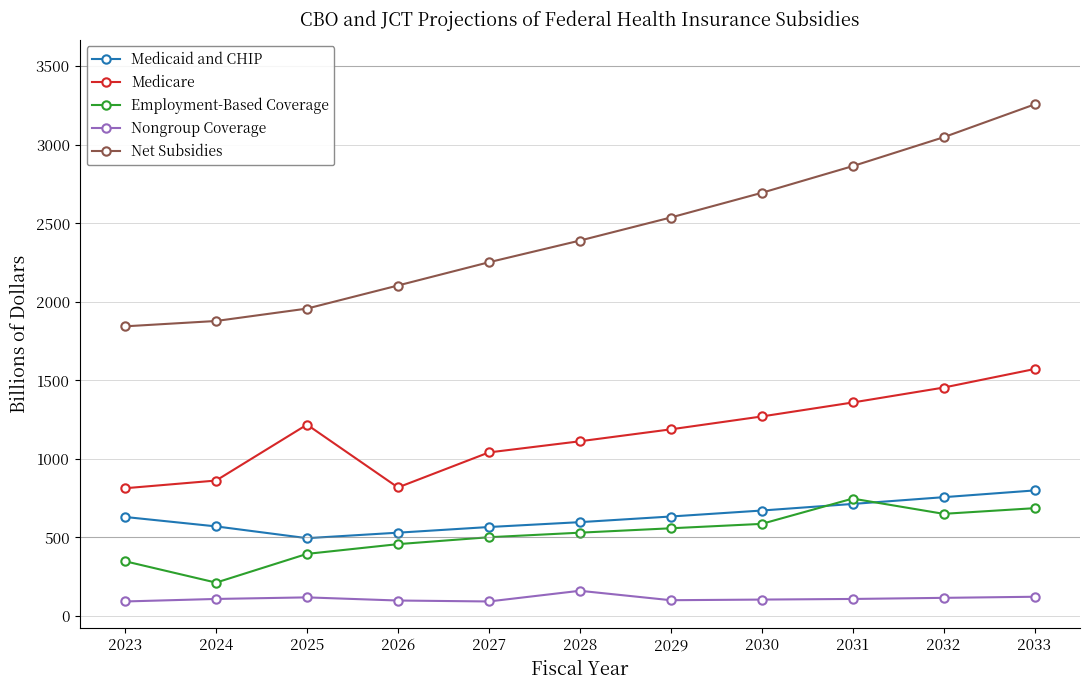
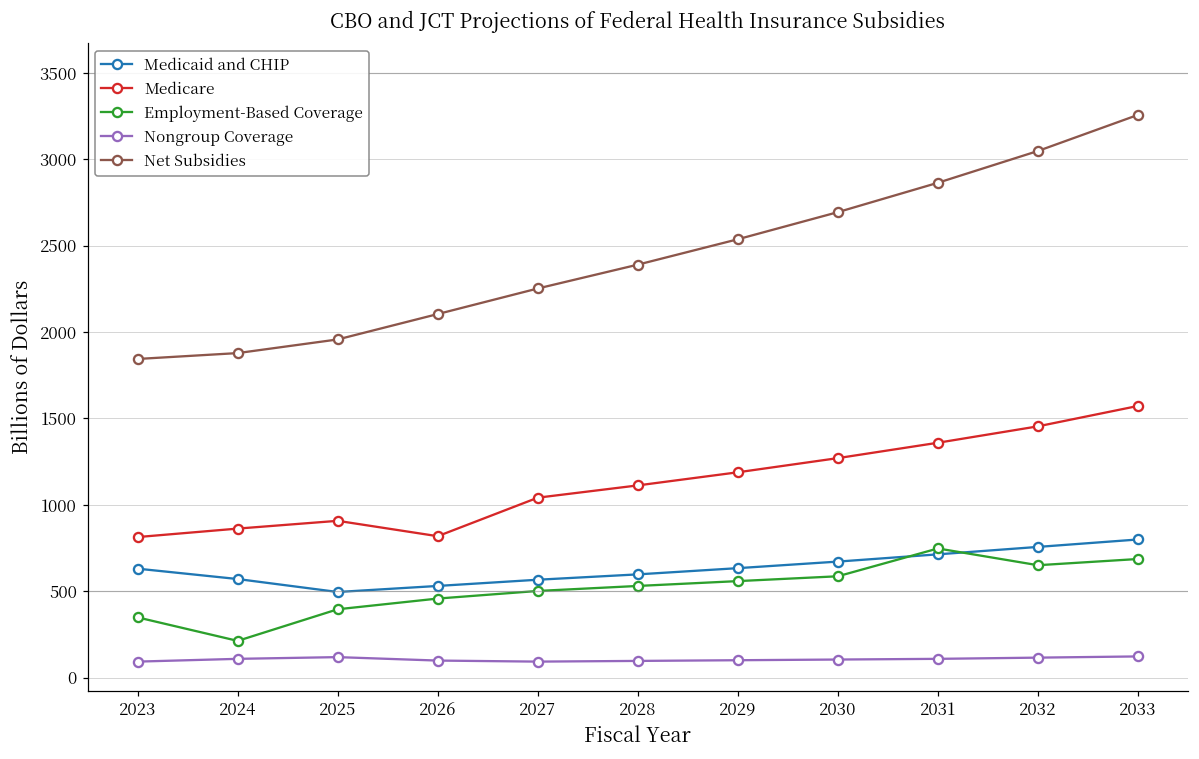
Medicare, 2025: 1220 -> 910
Nongroup Coverage, 2028: 160 -> 100
